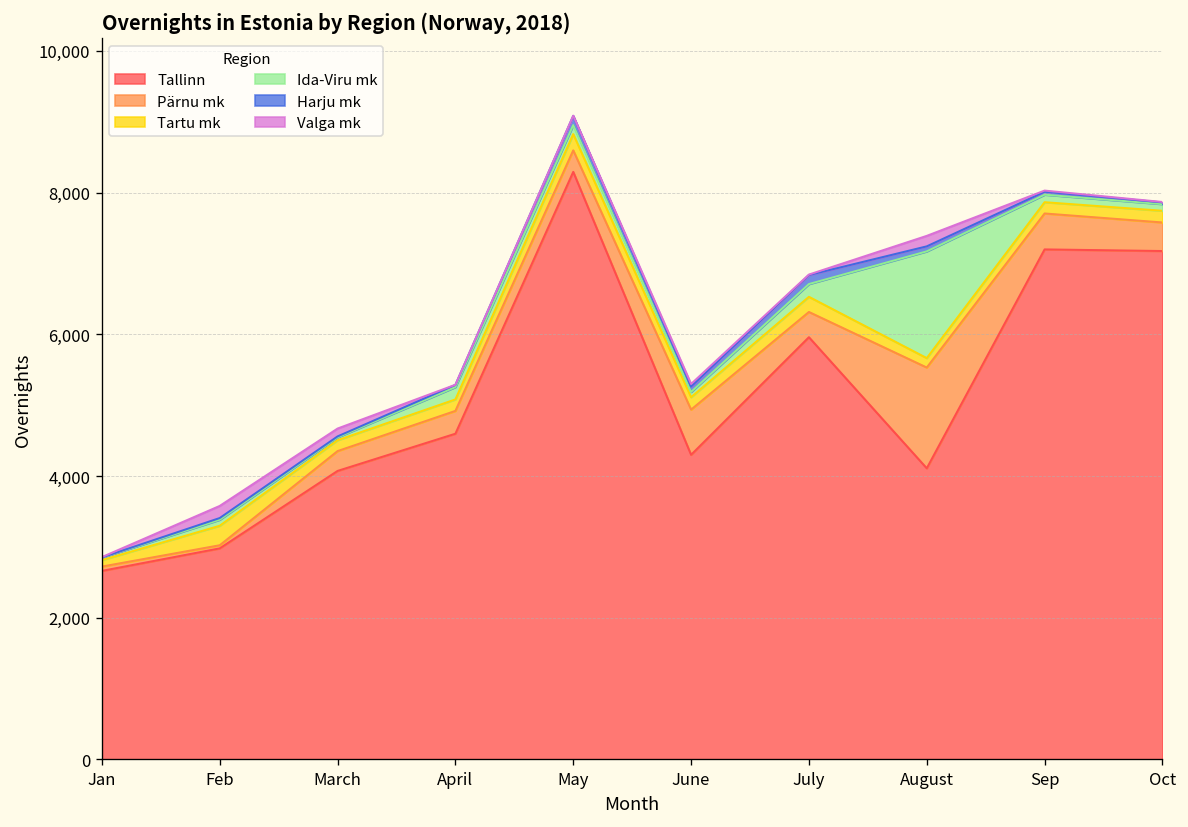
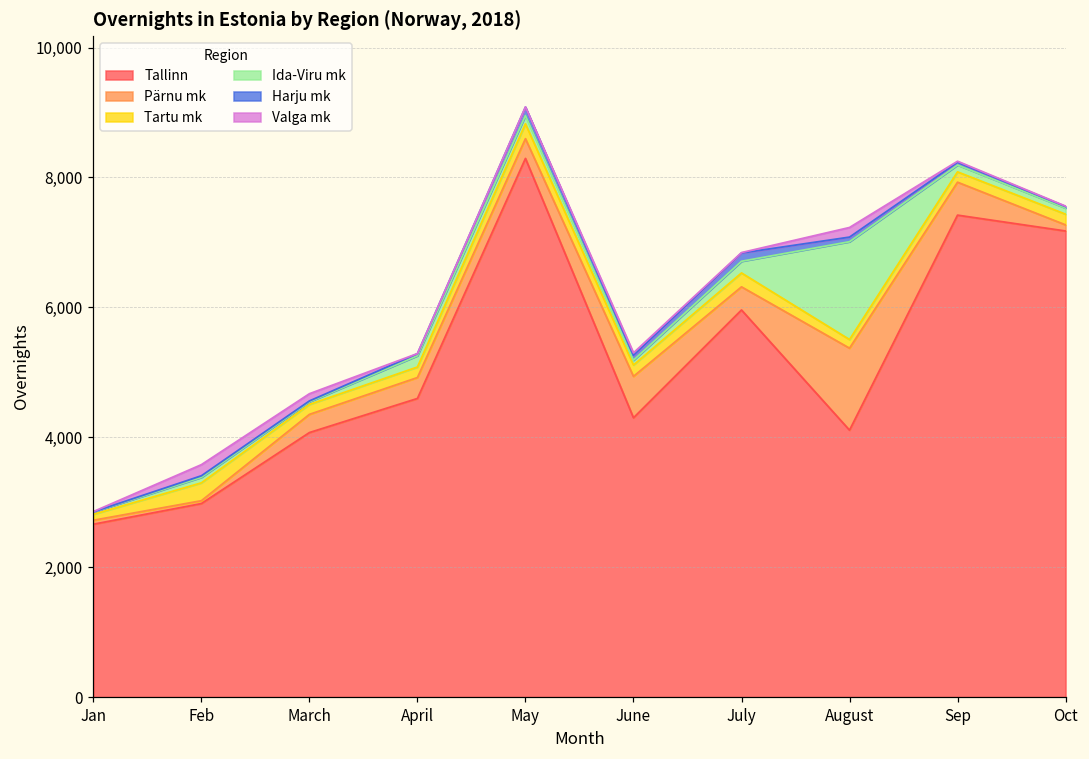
Pärnu mk, August: 1,400 -> 1,300
Tallinn, Sep: 7,200 -> 7,400
Pärnu mk, Oct: 400 -> 100
